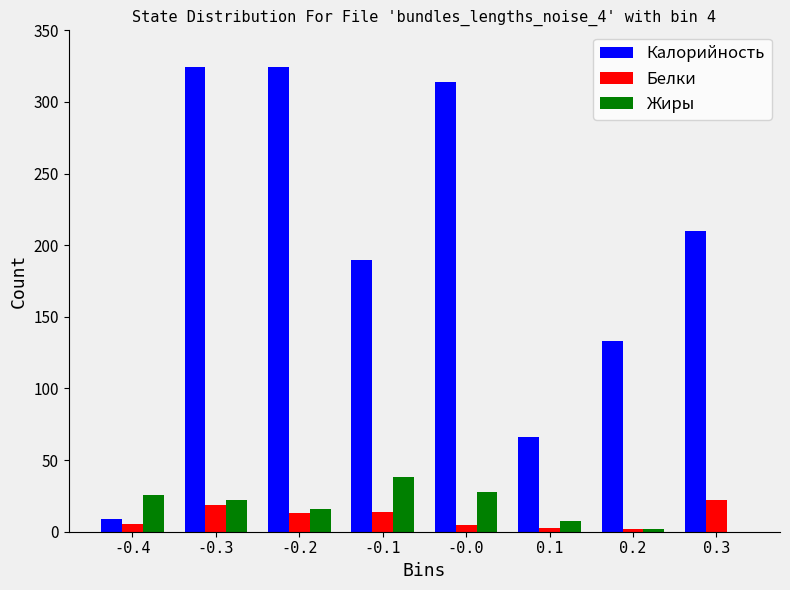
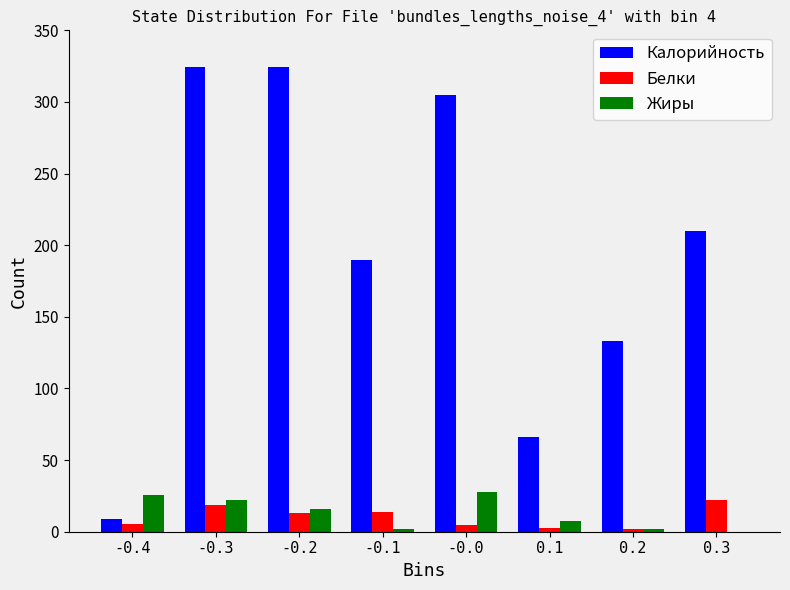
Жиры, -0.1: 38 -> 2
Калорийность, -0.0: 314 -> 305
